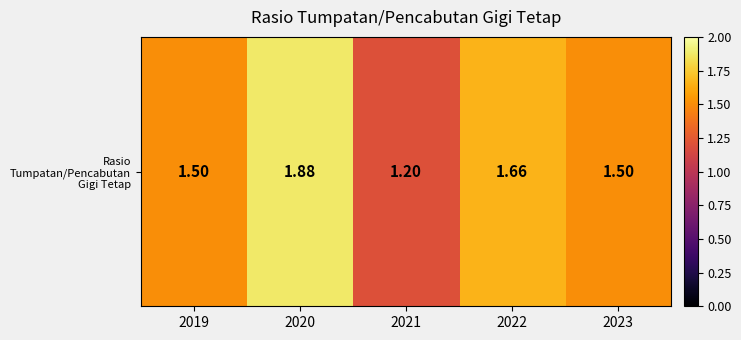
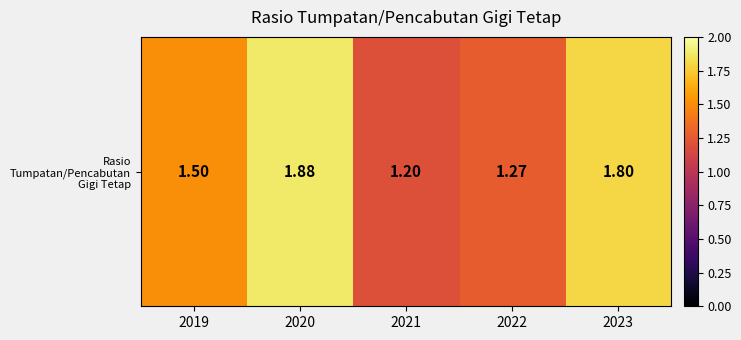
Rasio Tumpatan/Pencabutan Gigi Tetap, 2022: 1.66 -> 1.27
Rasio Tumpatan/Pencabutan Gigi Tetap, 2023: 1.50 -> 1.80
